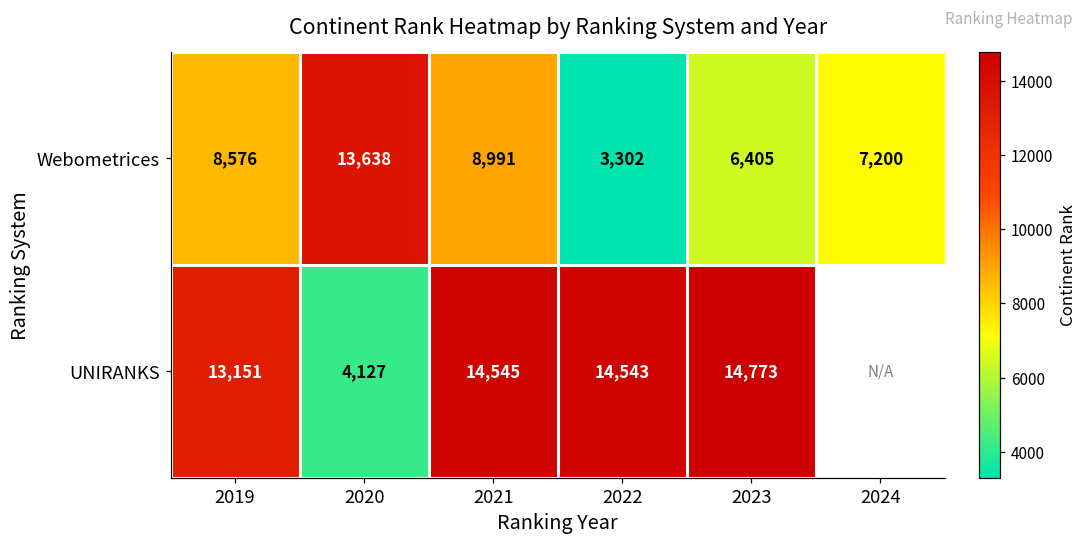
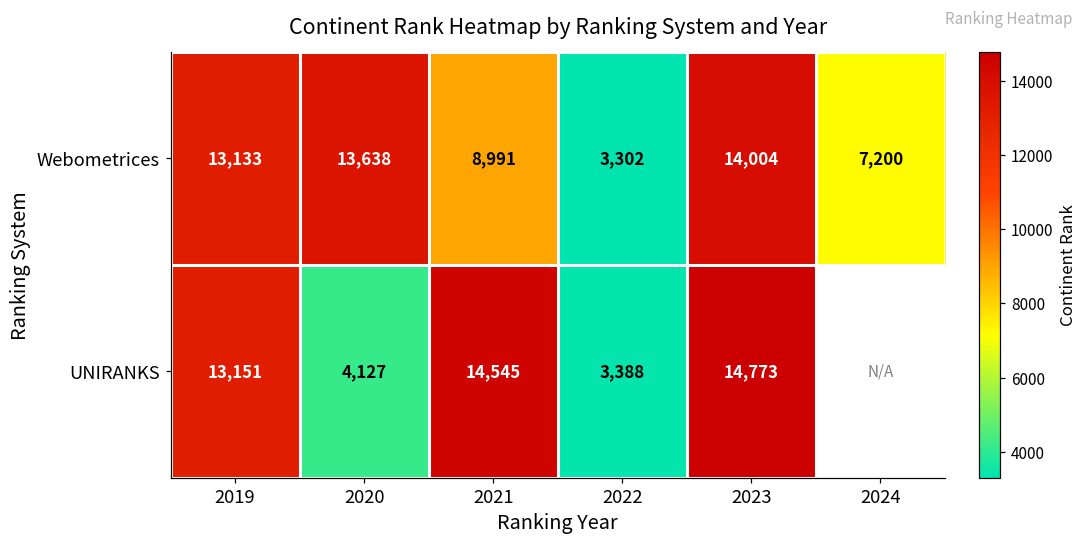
Webometrices, 2019: 8,576 -> 13,133
Webometrices, 2023: 6,405 -> 14,004
UNIRANKS, 2022: 14,543 -> 3,388
